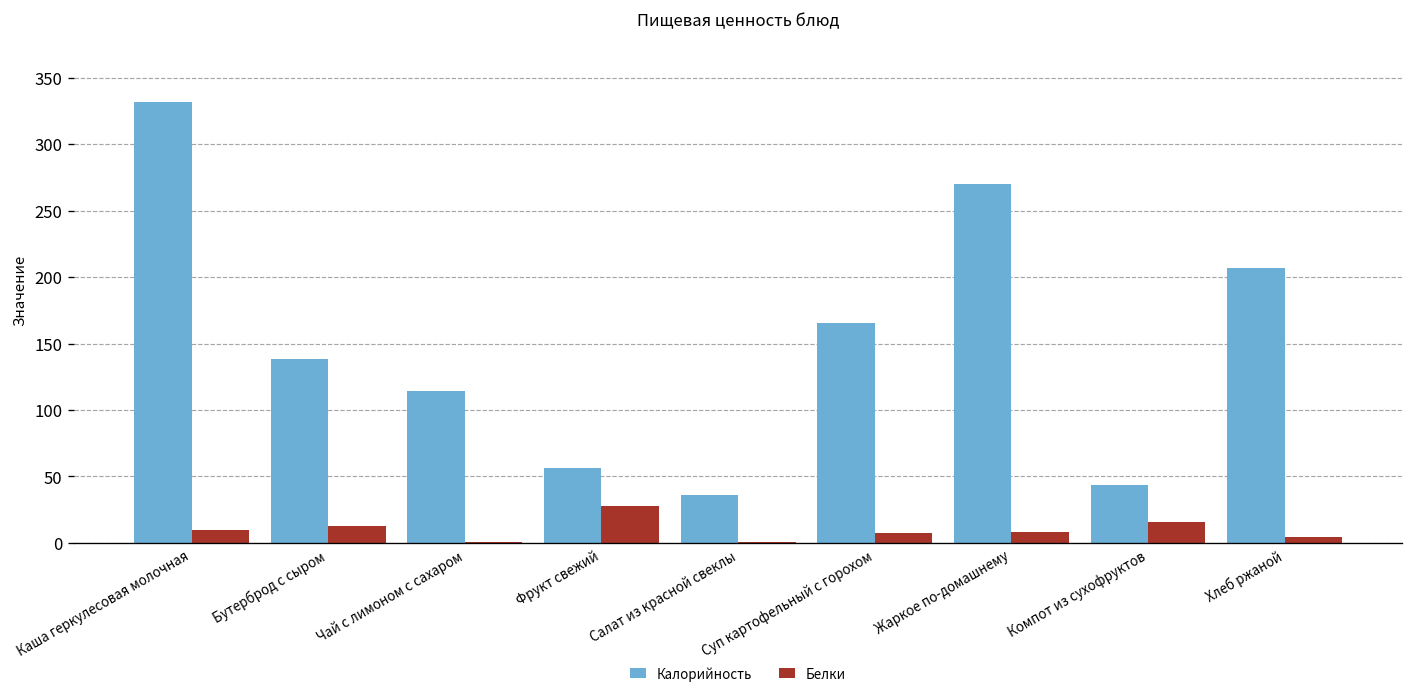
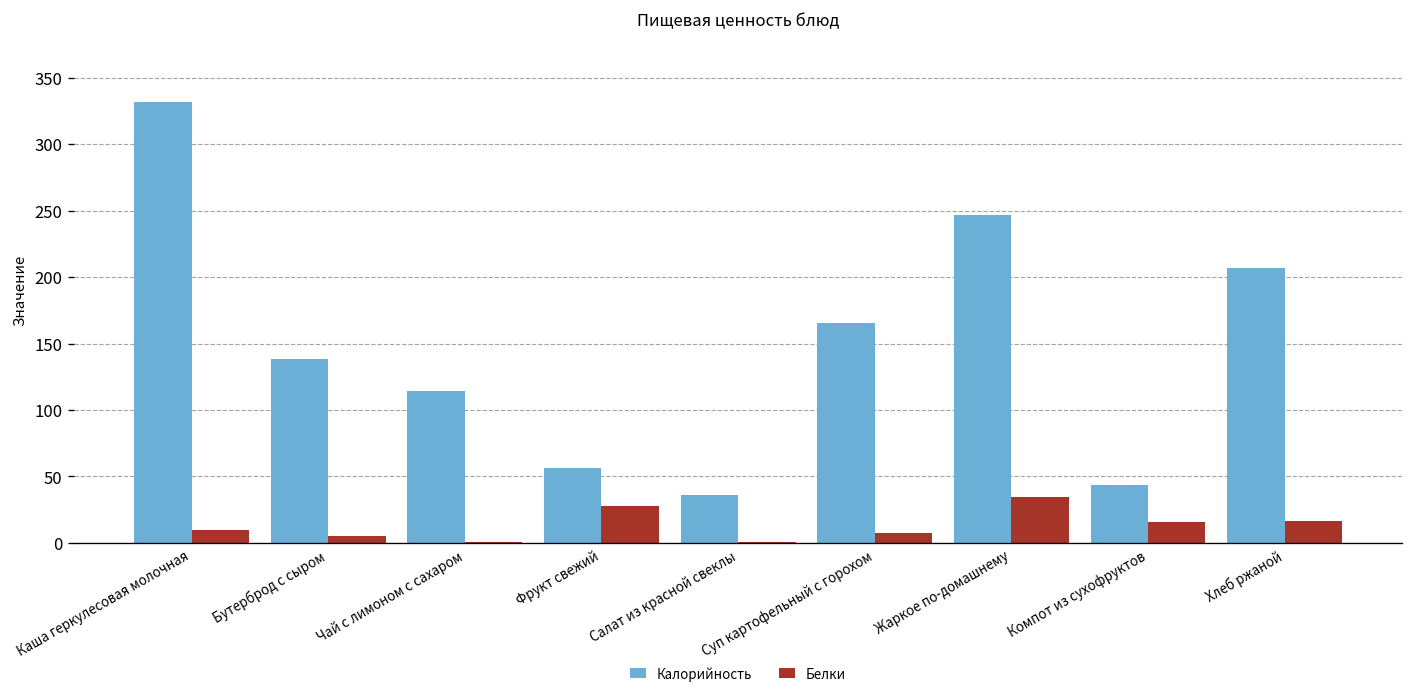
Белки, Бутерброд с сыром: 13 -> 5
Калорийность, Жаркое по-домашнему: 270 -> 246
Белки, Жаркое по-домашнему: 8 -> 35
Белки, Хлеб ржаной: 4 -> 16
